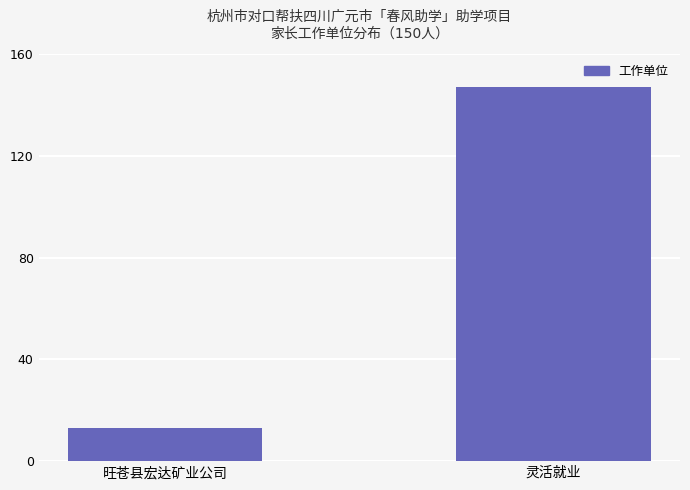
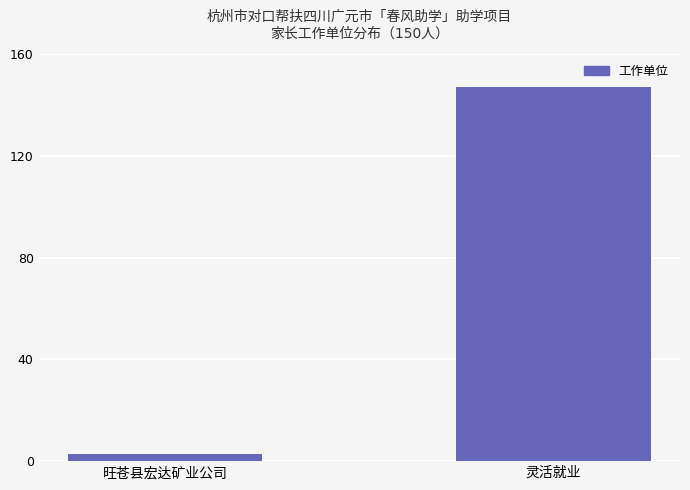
旺苍县宏达矿业公司: 13 -> 3
